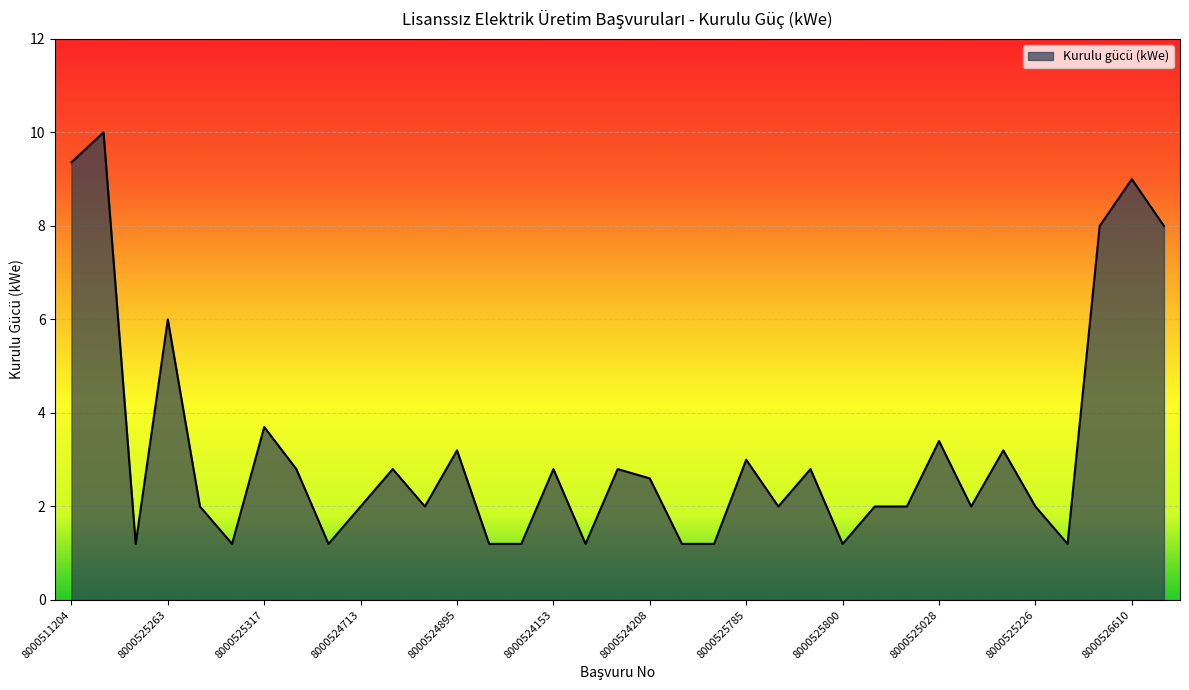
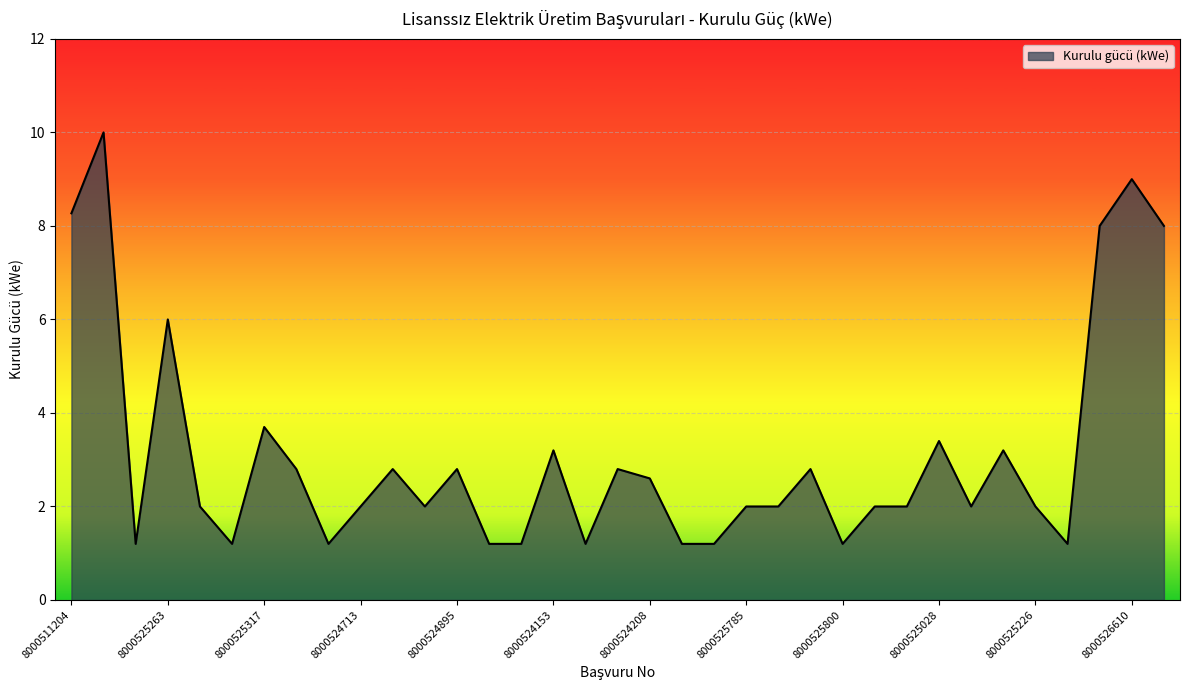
8000511204: 9.4 -> 8.3
8000524895: 3.2 -> 2.8
8000524153: 2.8 -> 3.2
8000525785: 3 -> 2
